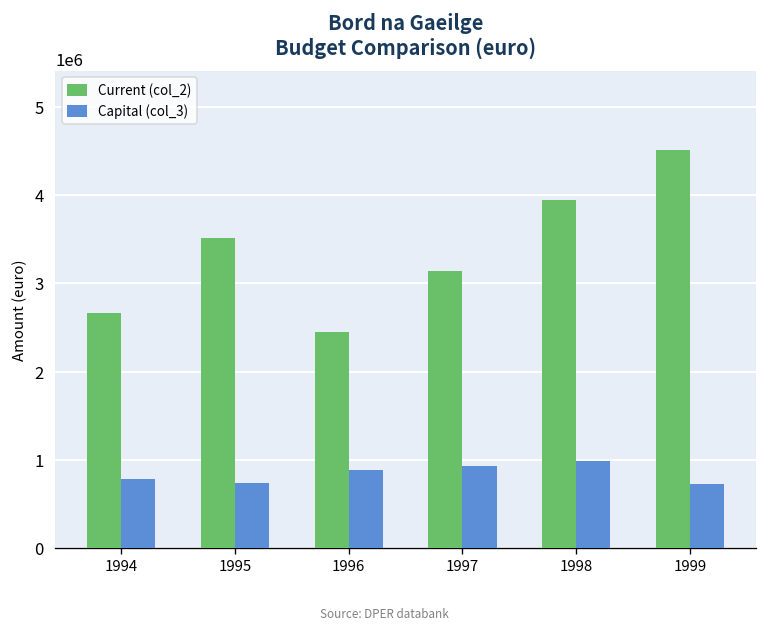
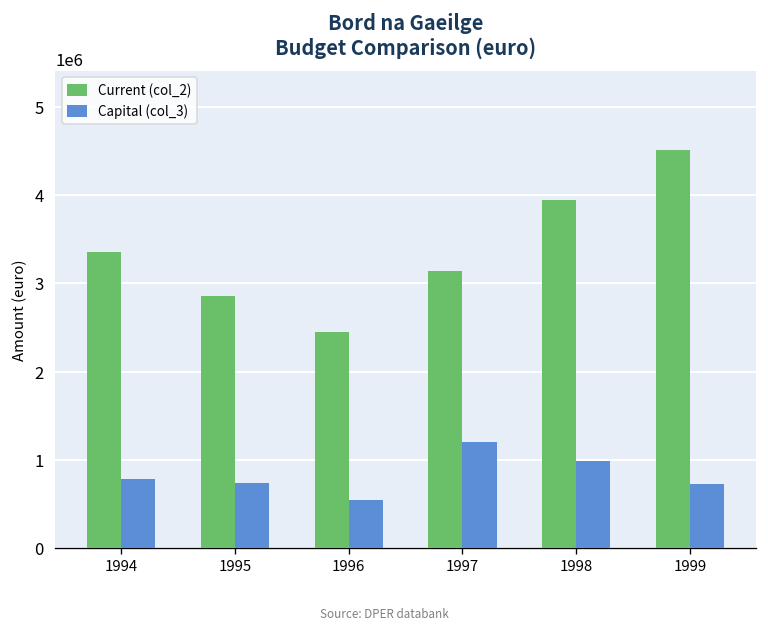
Current (col_2), 1994: 2700000 -> 3400000
Current (col_2), 1995: 3500000 -> 2900000
Capital (col_3), 1996: 900000 -> 500000
Capital (col_3), 1997: 900000 -> 1200000
